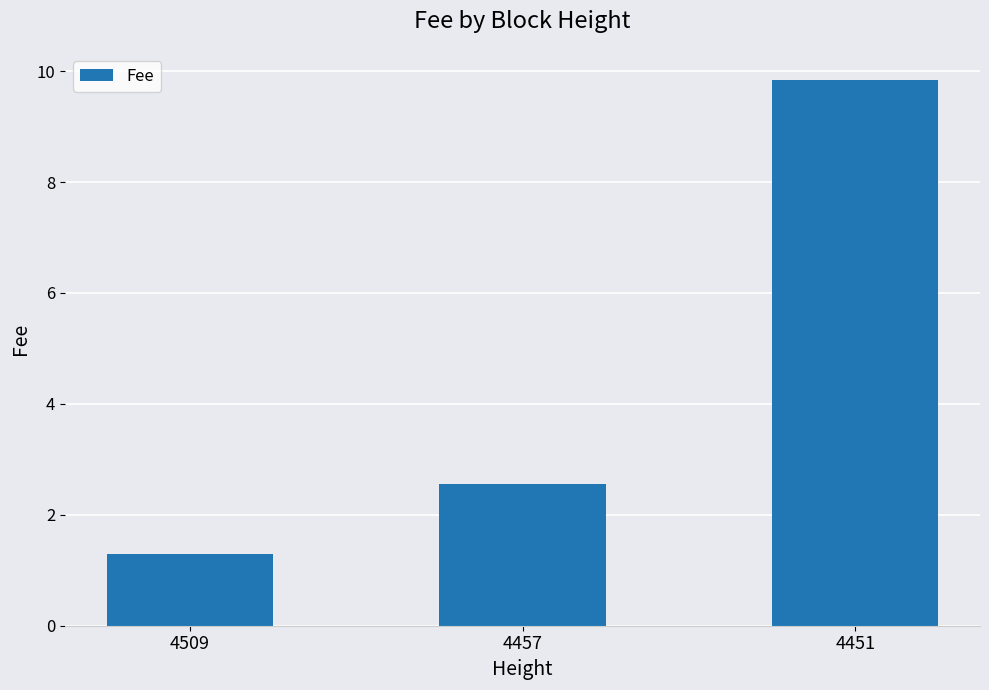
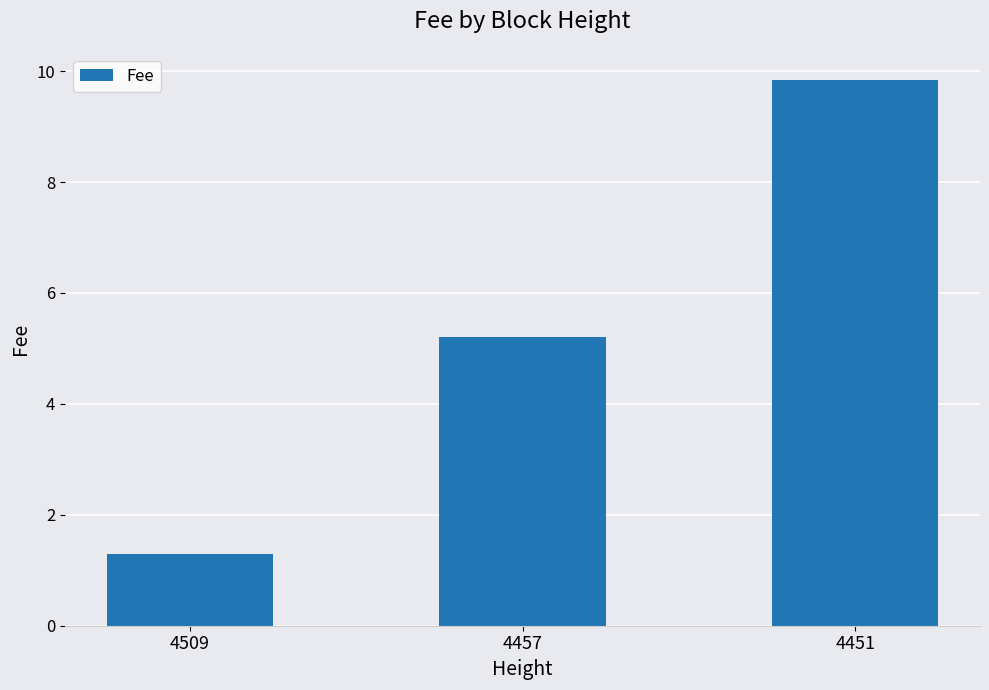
4457: 2.6 -> 5.2
